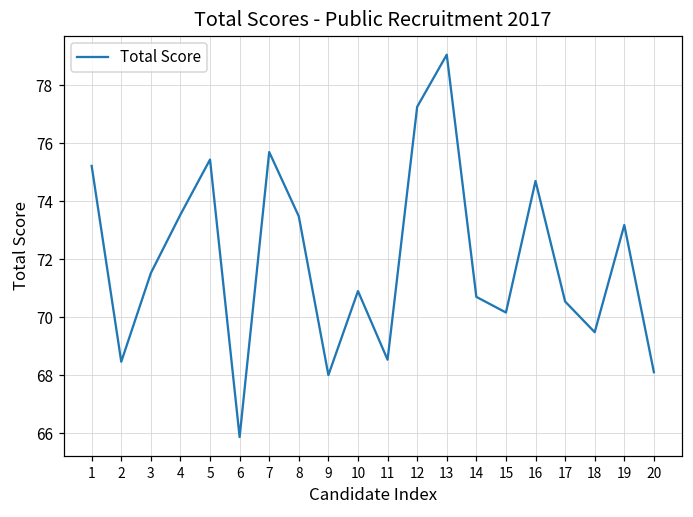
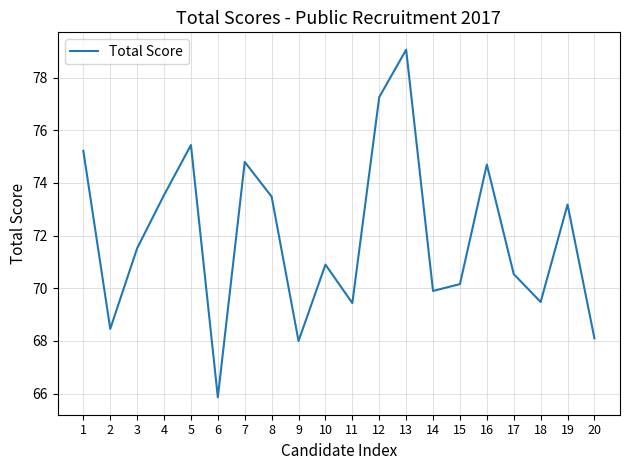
7: 75.7 -> 74.8
11: 68.5 -> 69.4
14: 70.7 -> 69.9
